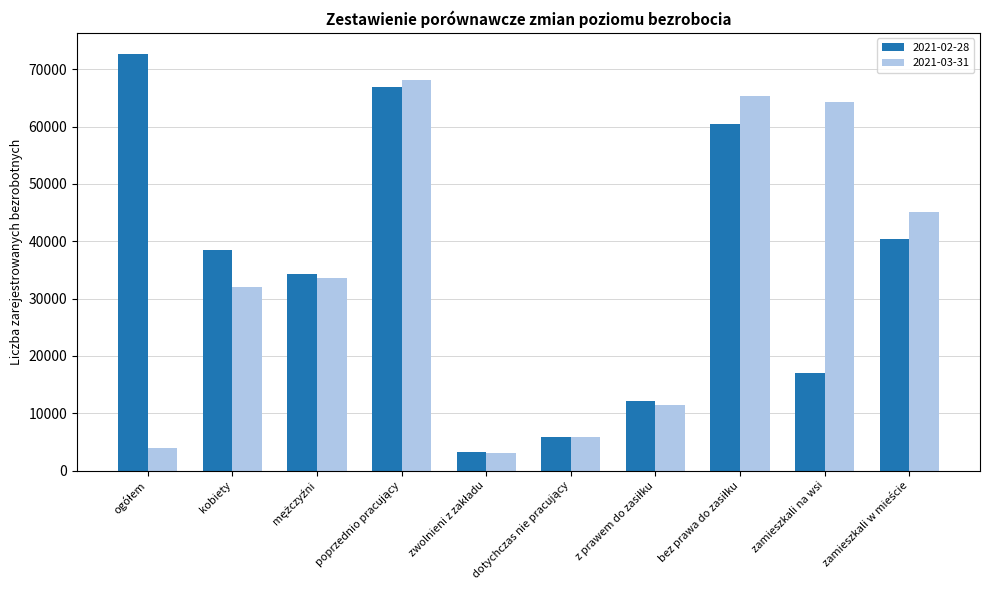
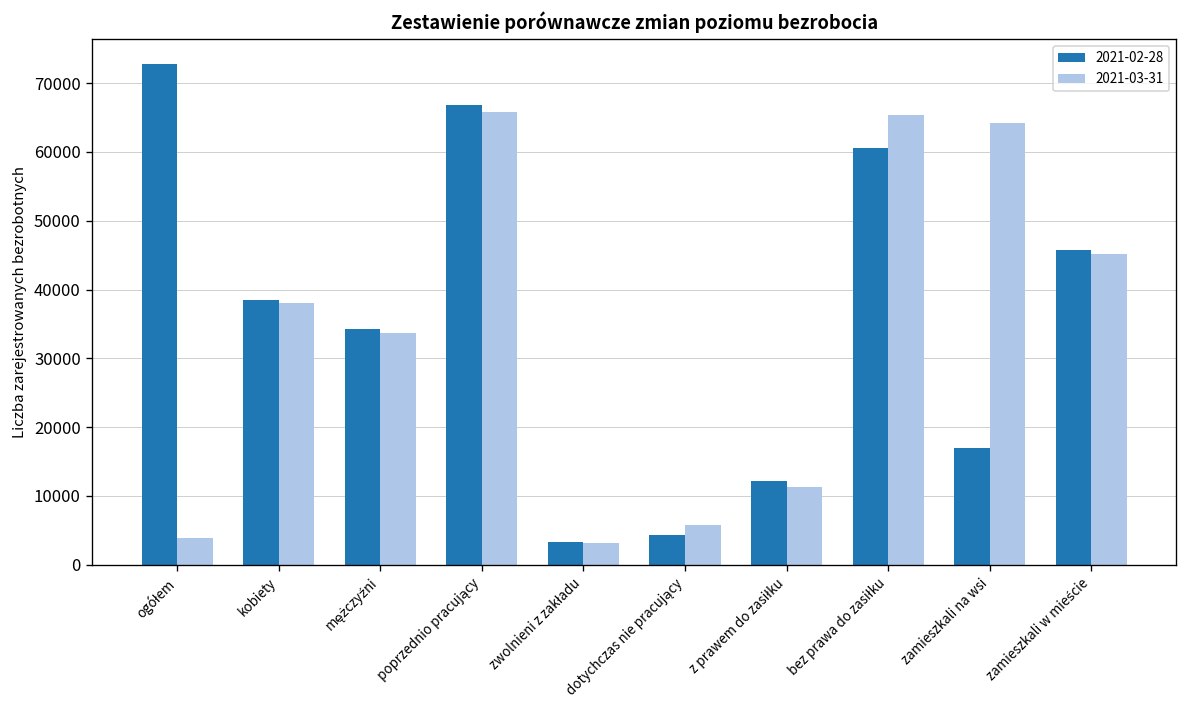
2021-03-31, kobiety: 32000 -> 38000
2021-03-31, poprzednio pracujący: 68000 -> 66000
2021-02-28, dotychczas nie pracujący: 6000 -> 4000
2021-02-28, zamieszkali w mieście: 40000 -> 46000
